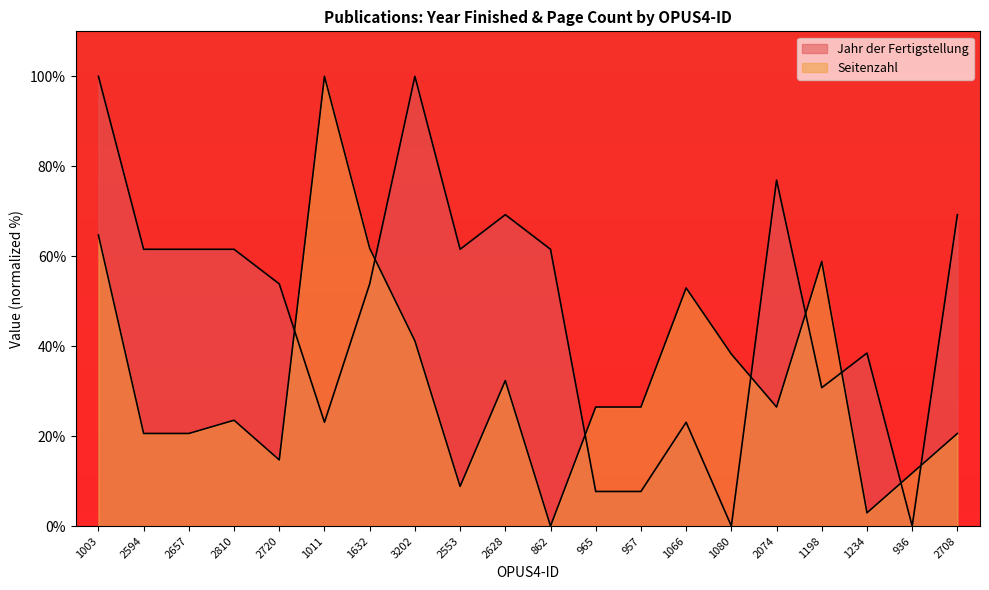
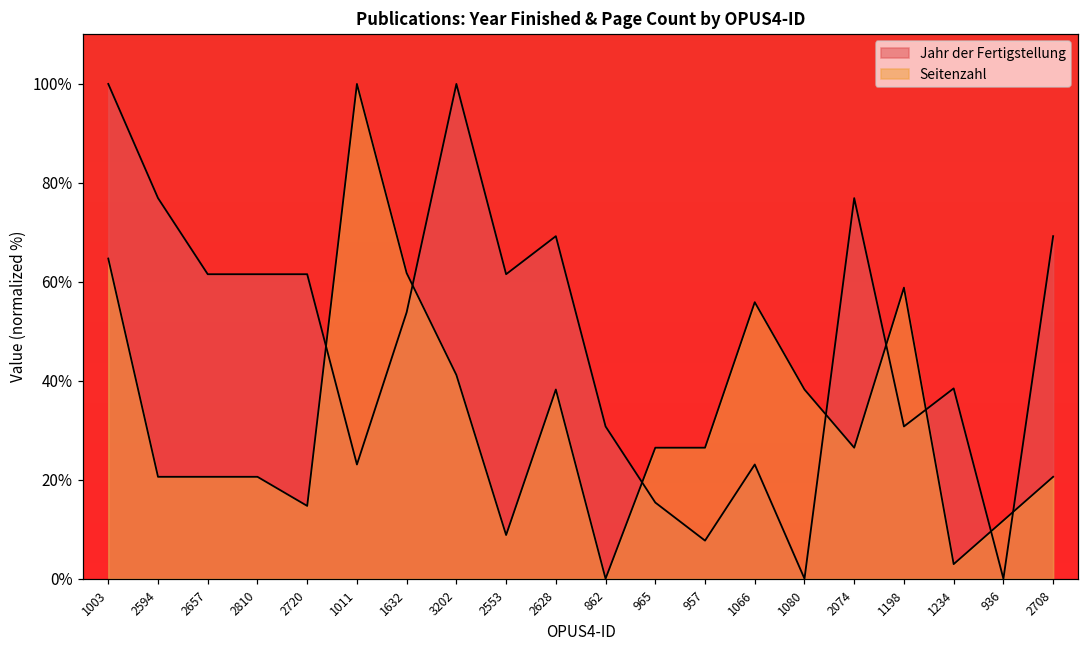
Jahr der Fertigstellung, 2594: 62% -> 77%
Seitenzahl, 2810: 24% -> 21%
Jahr der Fertigstellung, 2720: 54% -> 62%
Seitenzahl, 2628: 32% -> 38%
Jahr der Fertigstellung, 862: 62% -> 31%
Jahr der Fertigstellung, 965: 8% -> 15%
Seitenzahl, 1066: 53% -> 56%
